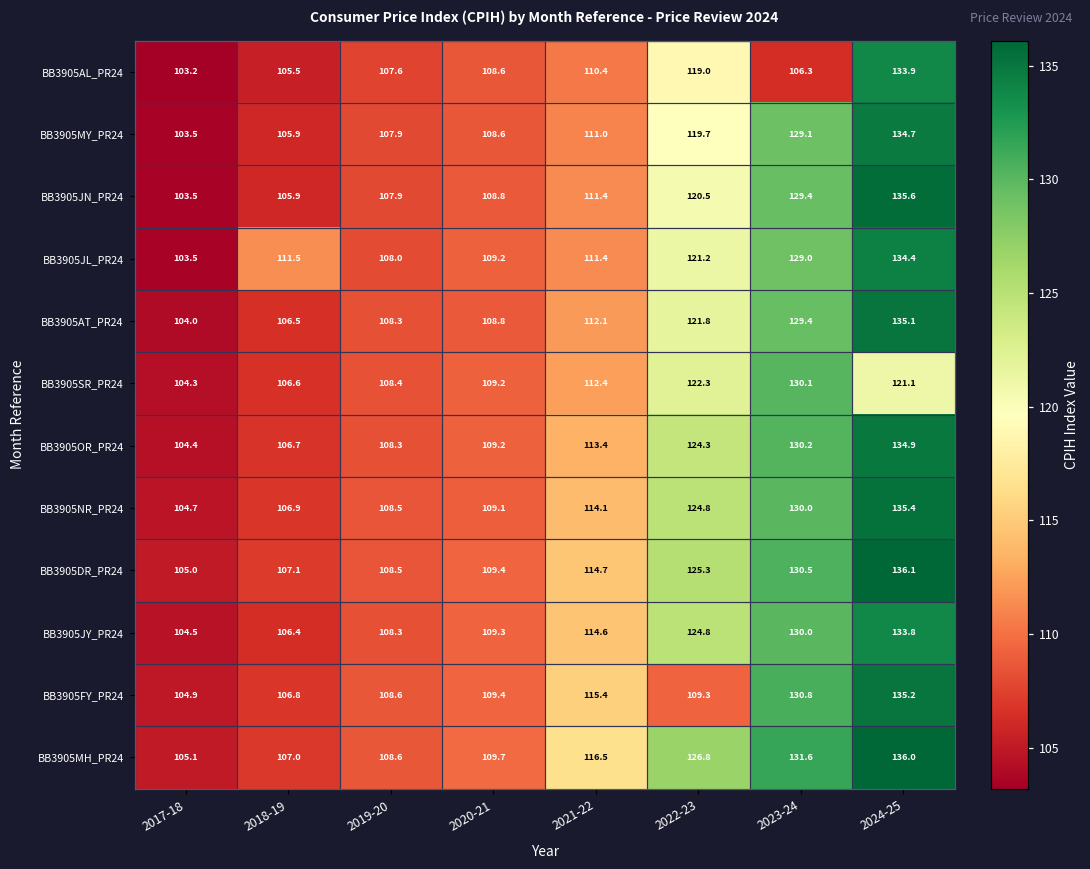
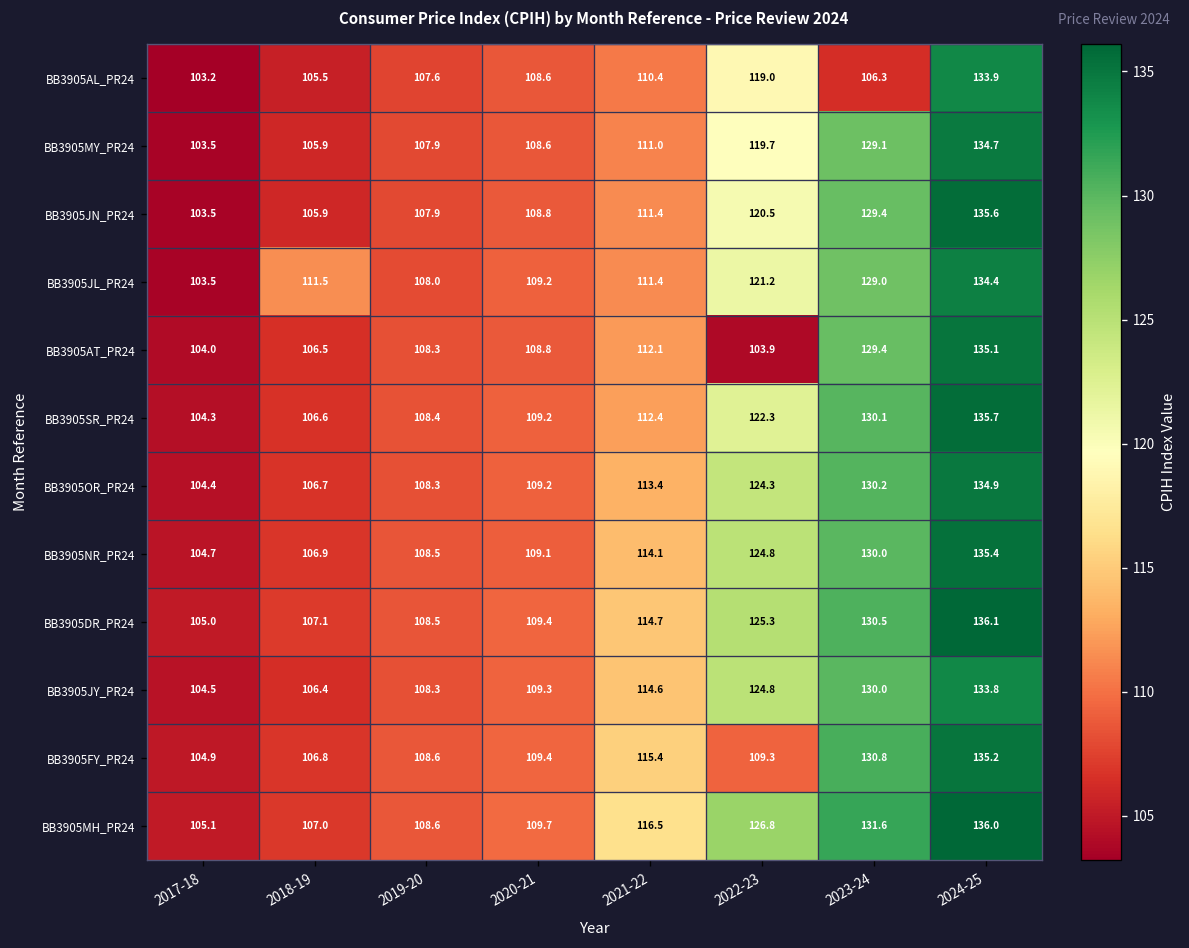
BB3905AT_PR24, 2022-23: 121.8 -> 103.9
BB3905SR_PR24, 2024-25: 121.1 -> 135.7
